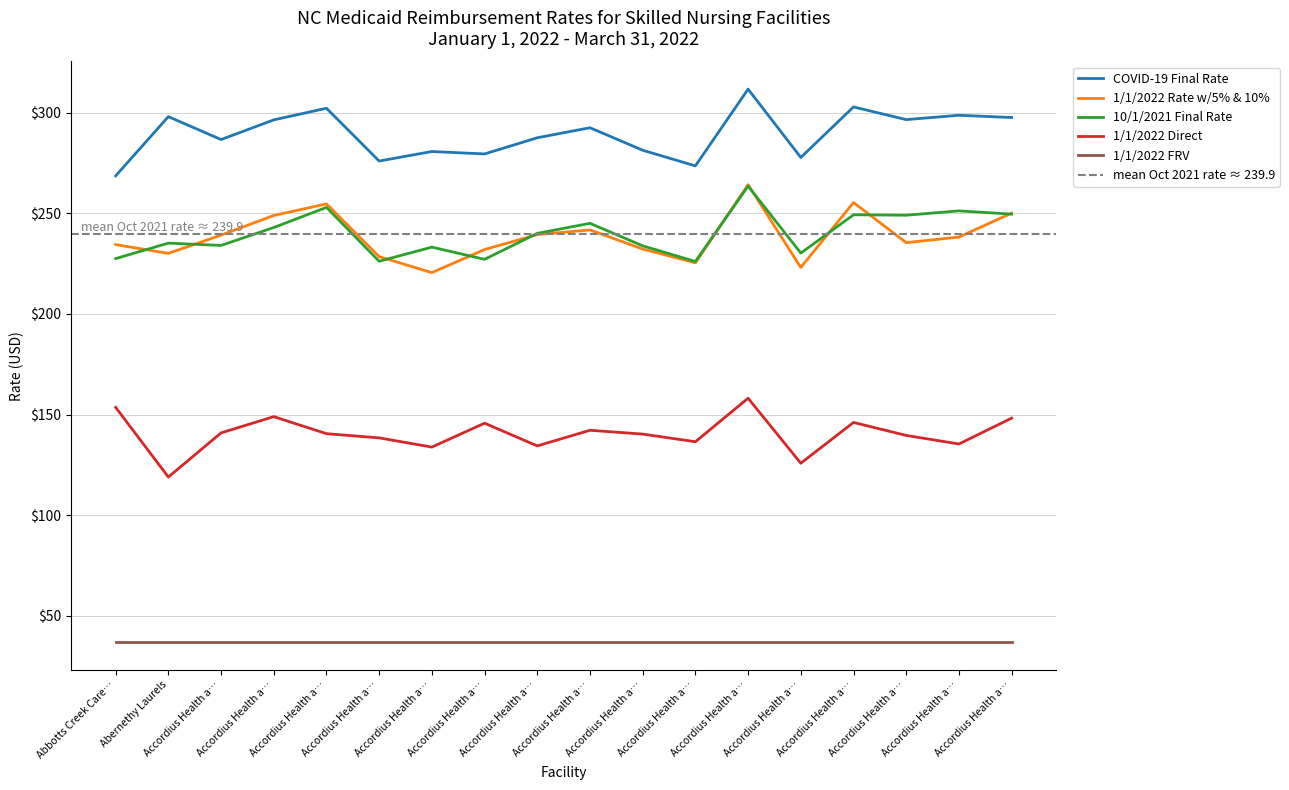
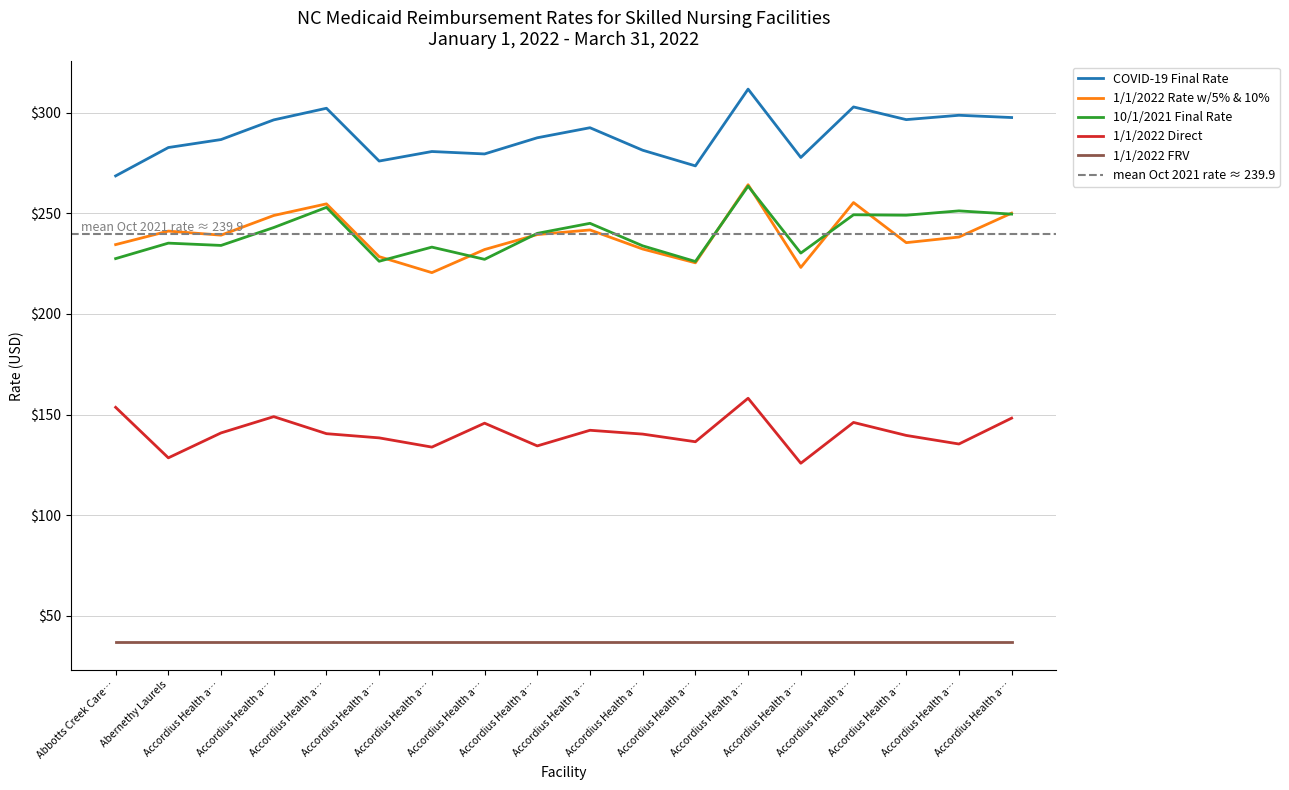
COVID-19 Final Rate, Abernethy Laurels: $298 -> $283
1/1/2022 Rate w/5% & 10%, Abernethy Laurels: $230 -> $241
1/1/2022 Direct, Abernethy Laurels: $119 -> $129
